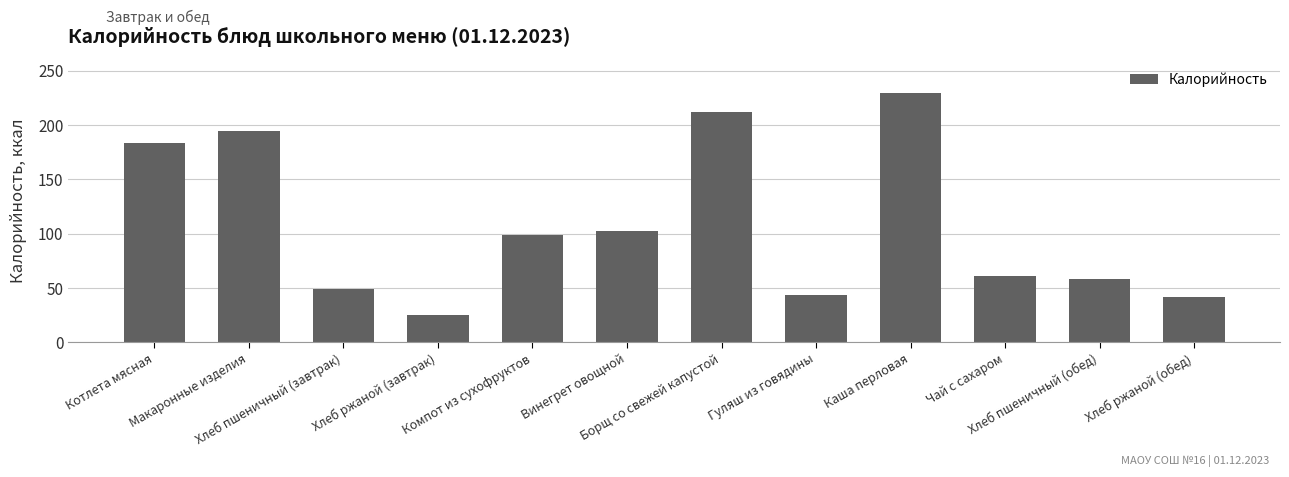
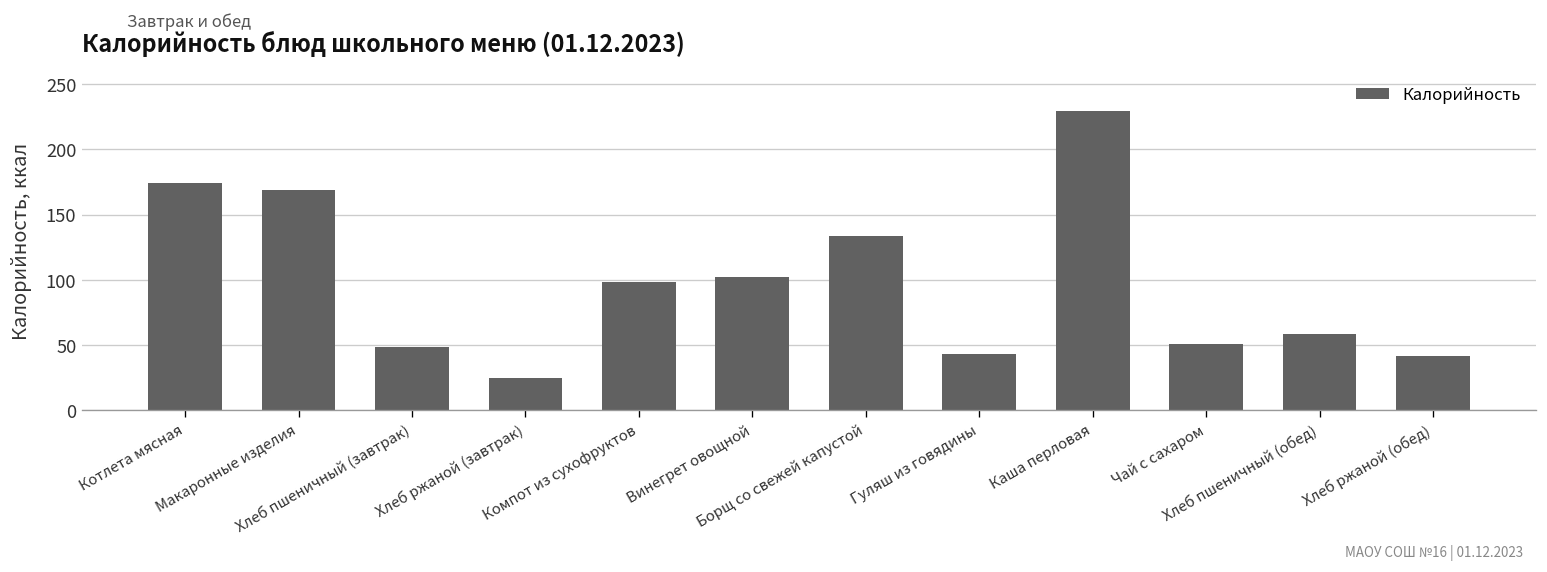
Котлета мясная: 183 -> 174
Макаронные изделия: 195 -> 169
Борщ со свежей капустой: 212 -> 134
Чай с сахаром: 61 -> 51
